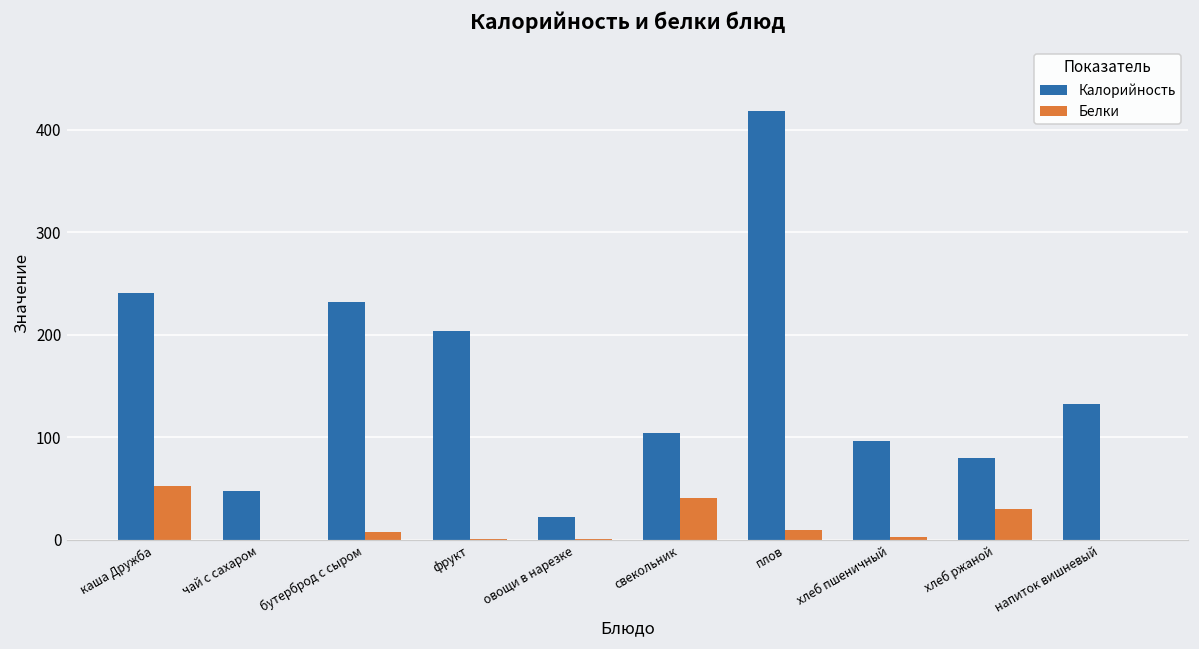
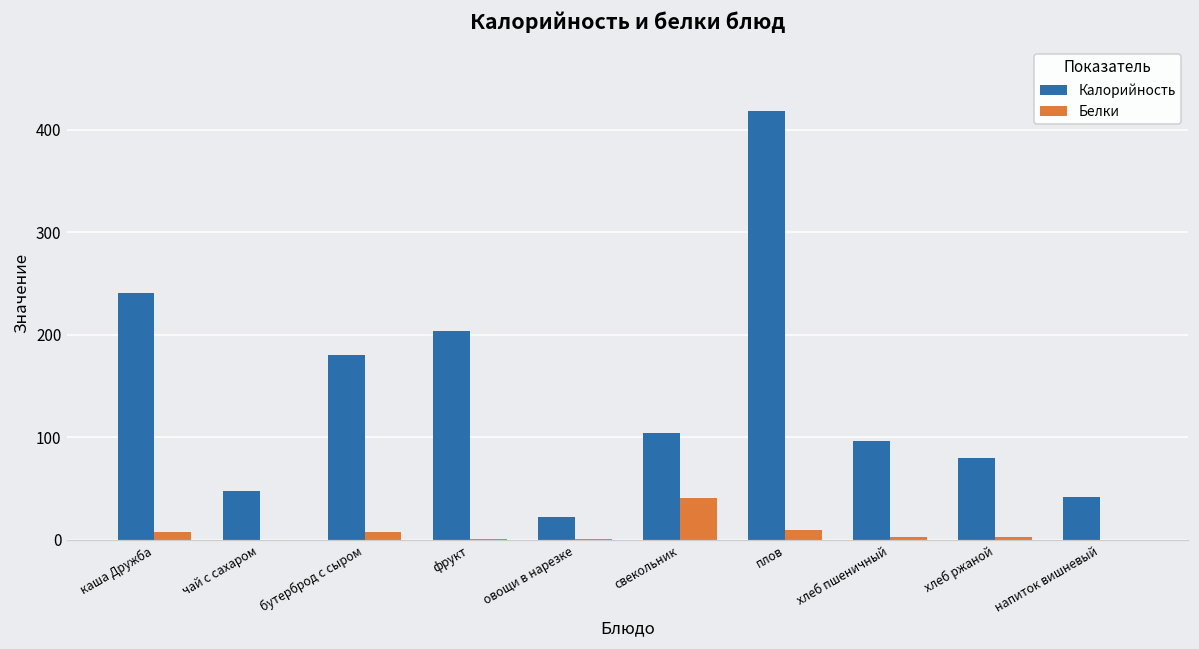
Белки, каша Дружба: 50 -> 10
Калорийность, бутерброд с сыром: 230 -> 180
Белки, хлеб ржаной: 30 -> 0
Калорийность, напиток вишневый: 130 -> 40
